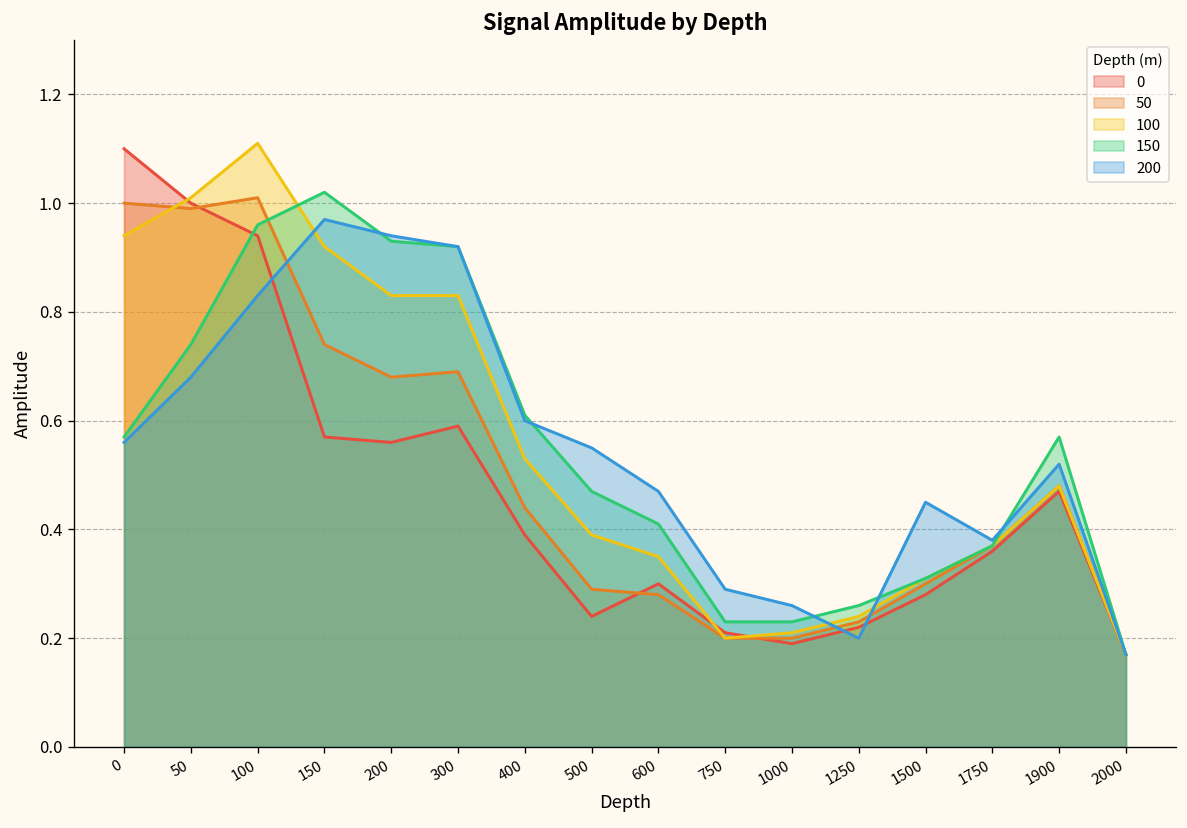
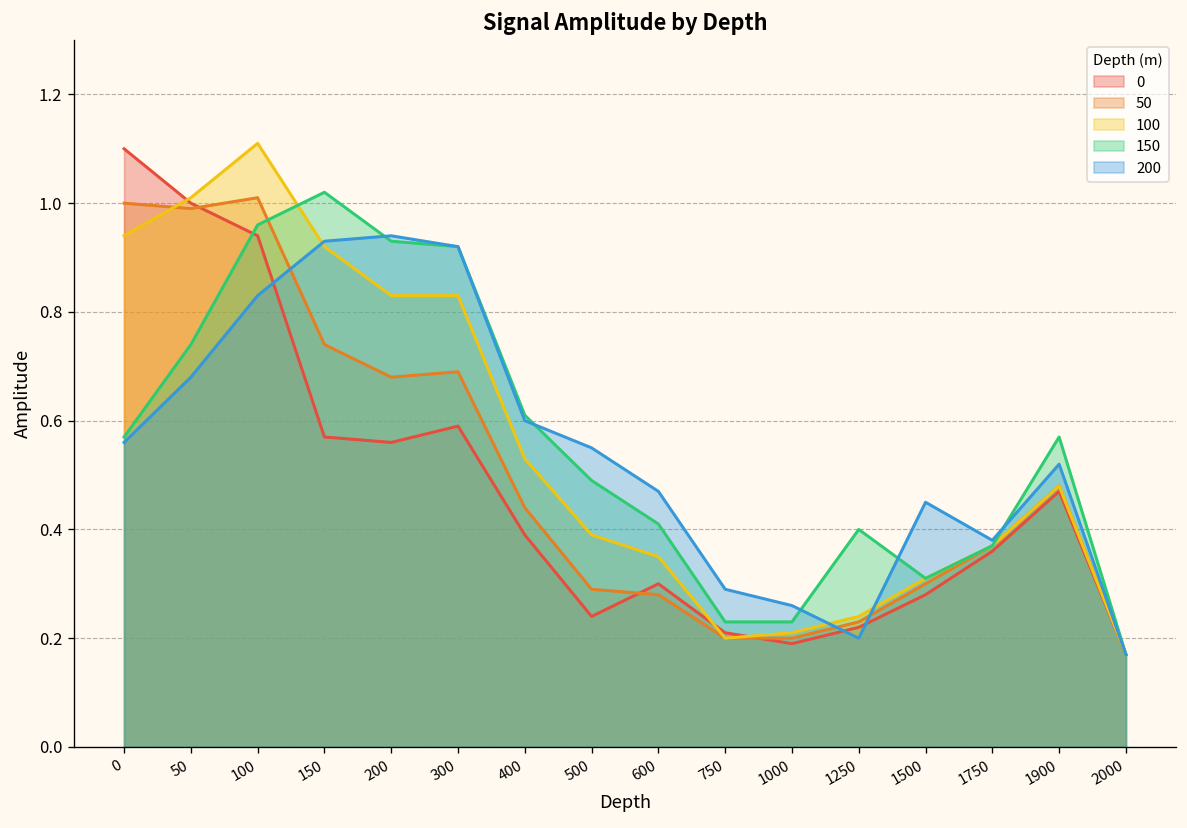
200, 150: 0.97 -> 0.93
150, 500: 0.47 -> 0.49
150, 1250: 0.26 -> 0.40
